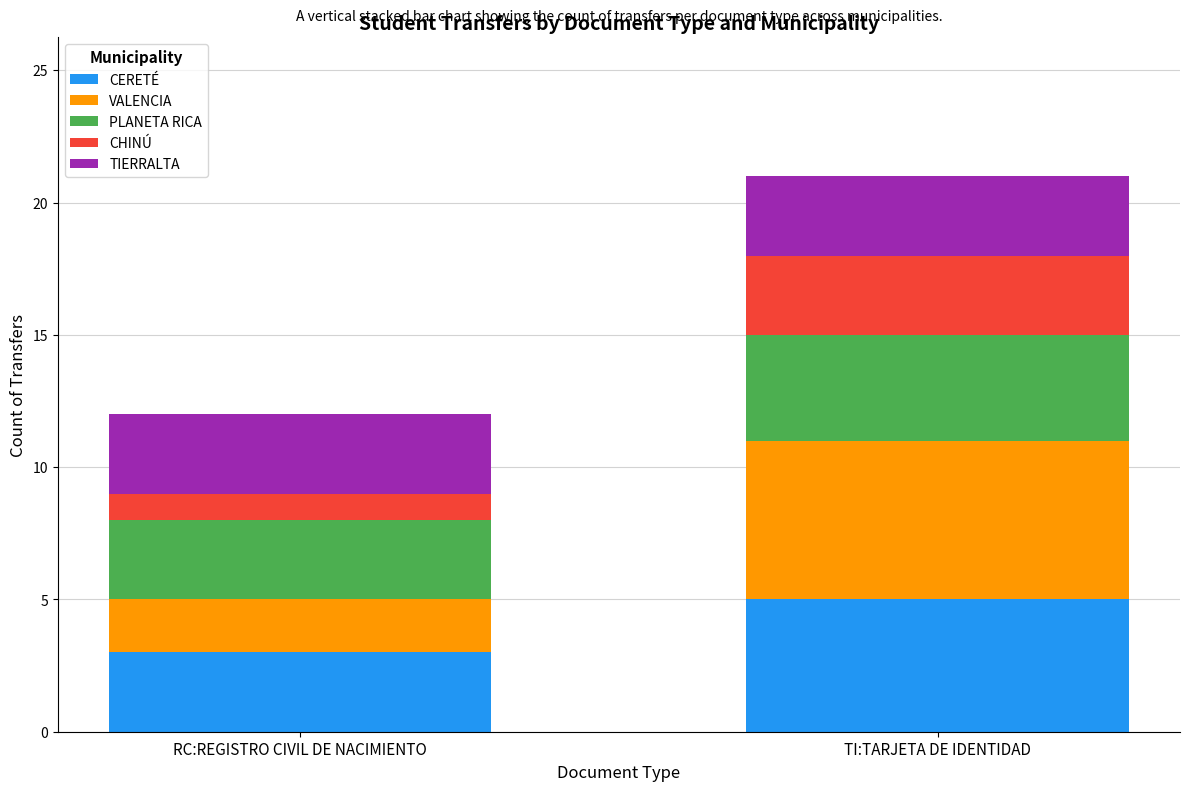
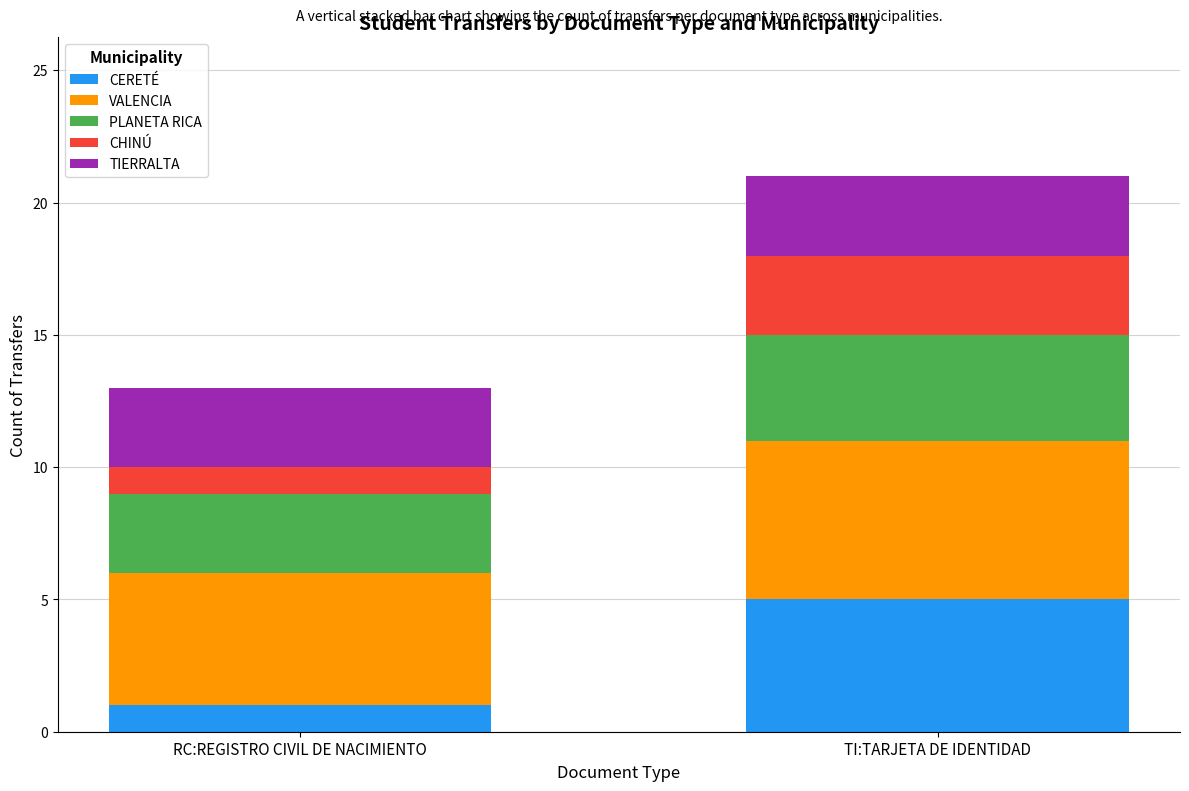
CERETÉ, RC:REGISTRO CIVIL DE NACIMIENTO: 3 -> 1
VALENCIA, RC:REGISTRO CIVIL DE NACIMIENTO: 2 -> 5
